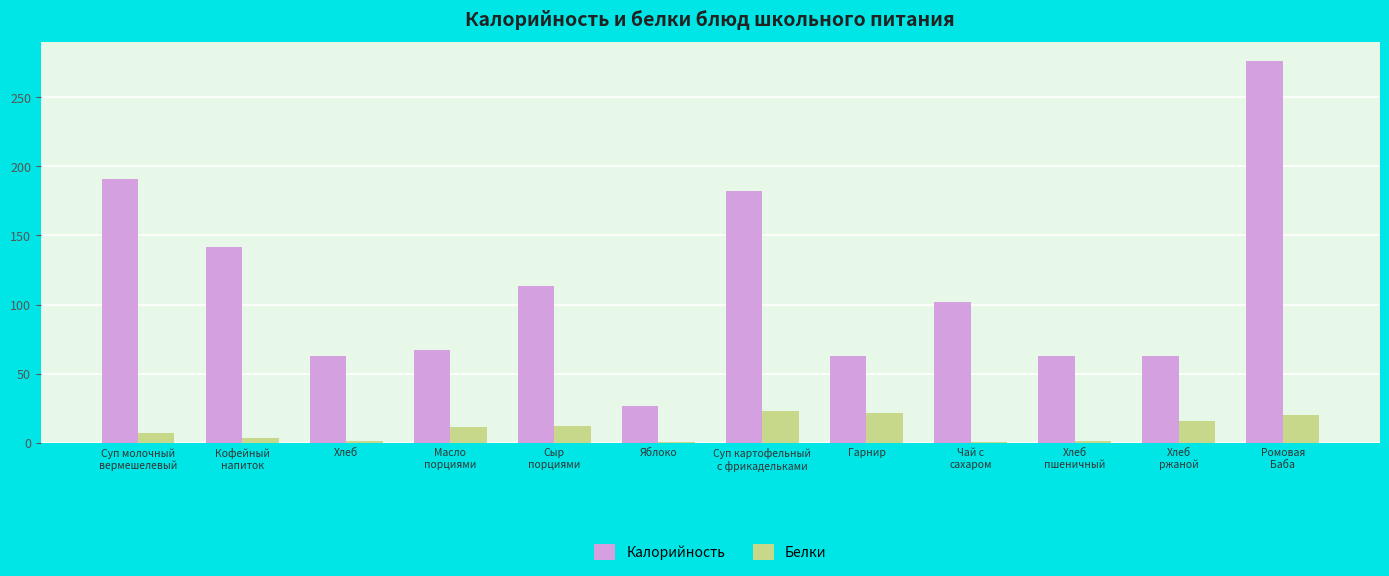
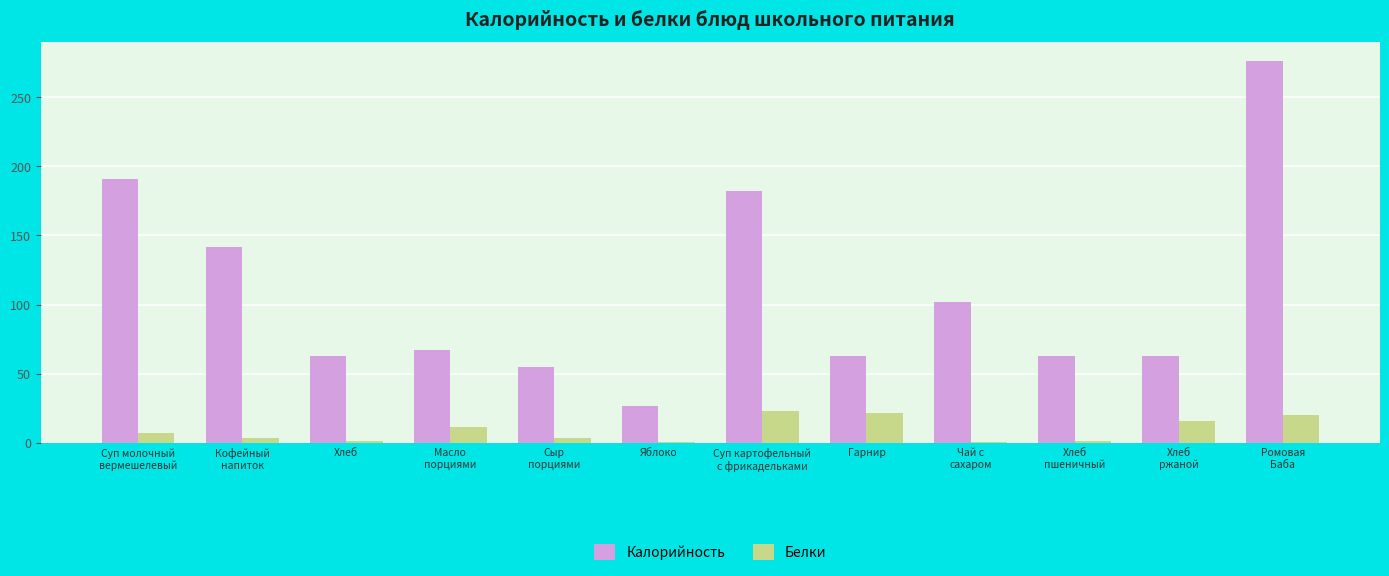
Калорийность, Сыр порциями: 114 -> 55
Белки, Сыр порциями: 12 -> 3
